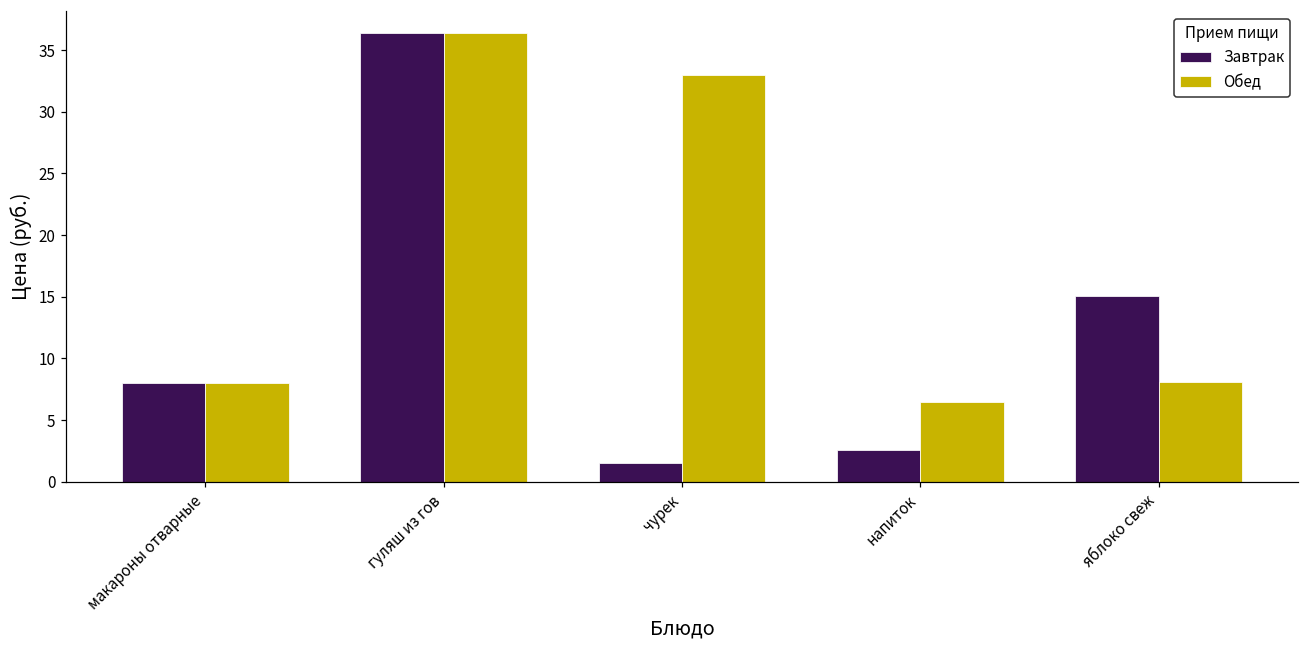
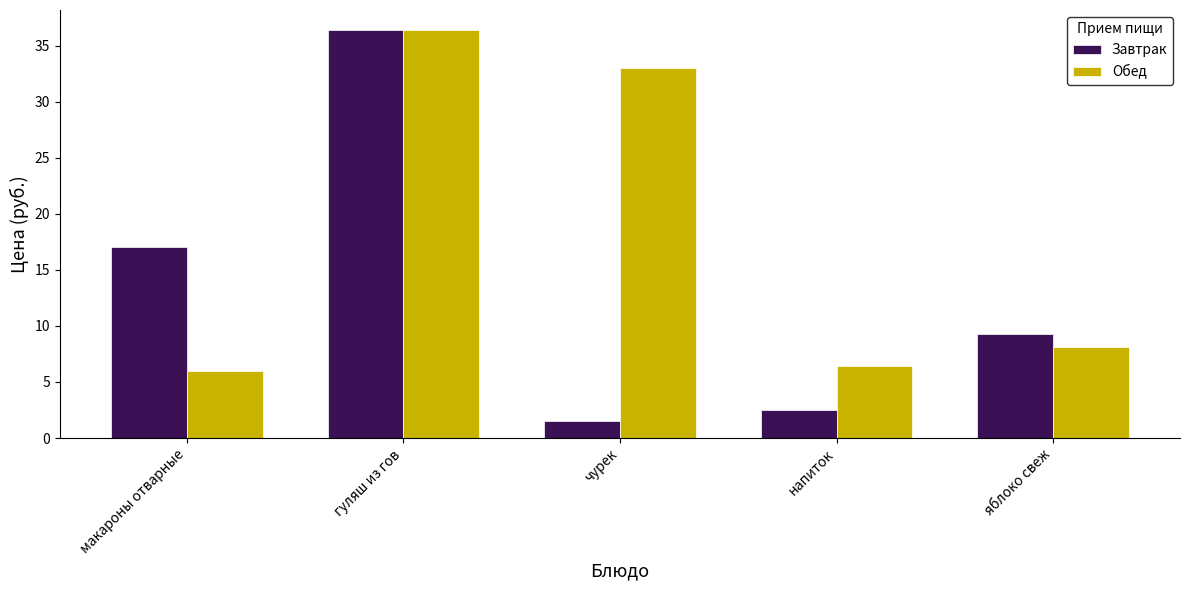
Завтрак, макароны отварные: 8 -> 17
Обед, макароны отварные: 8 -> 6
Завтрак, яблоко свеж: 15.1 -> 9.3
